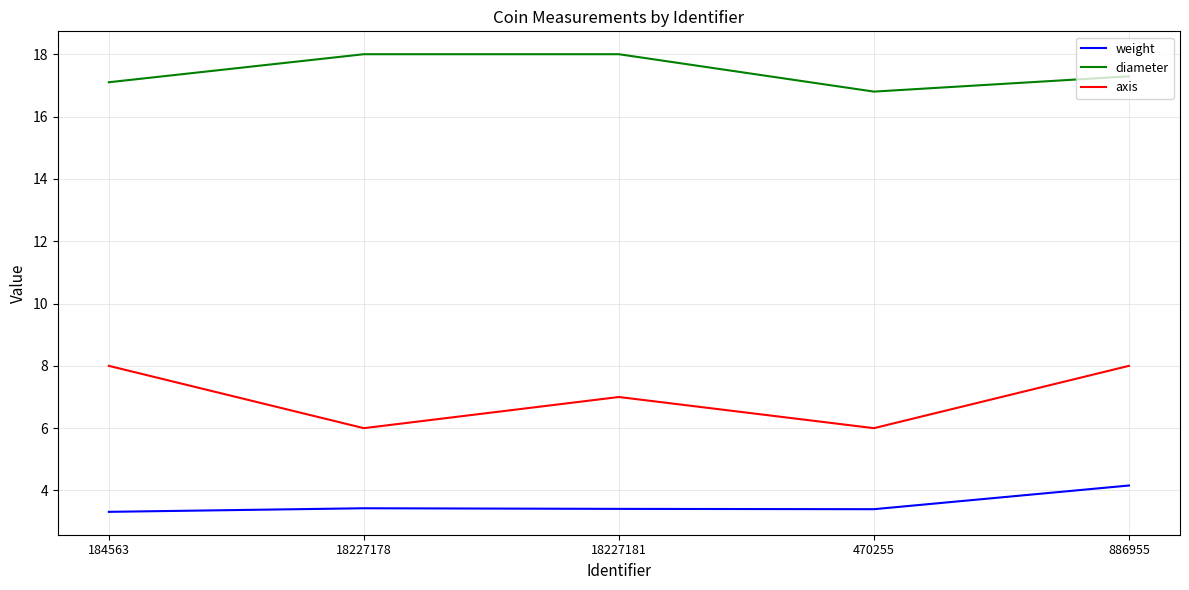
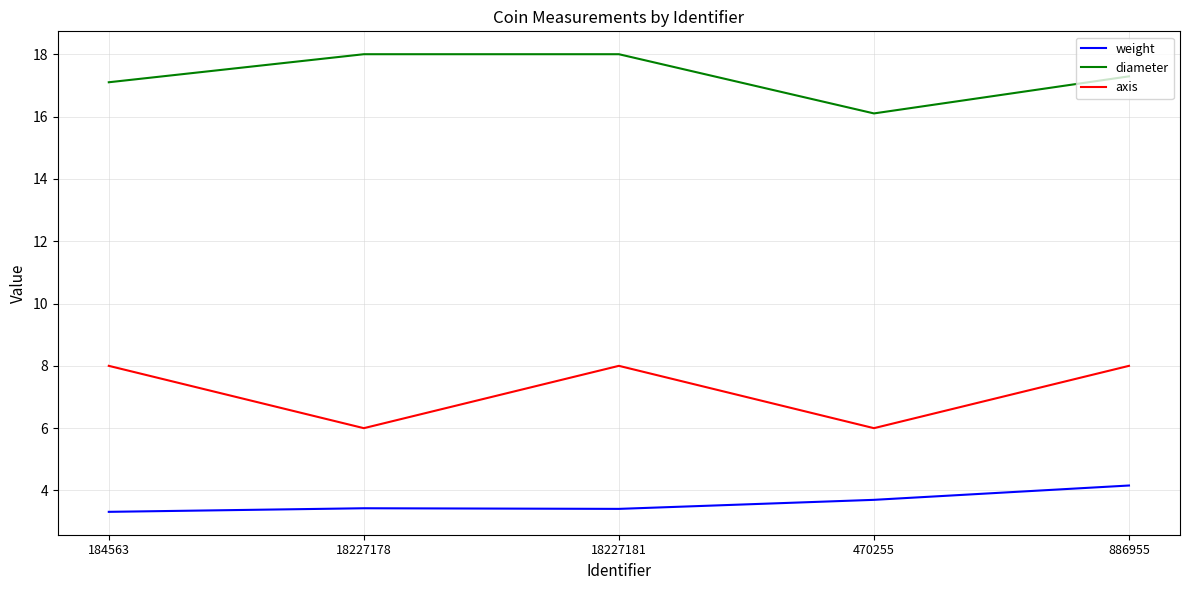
axis, 18227181: 7 -> 8
weight, 470255: 3.4 -> 3.7
diameter, 470255: 16.8 -> 16.1
